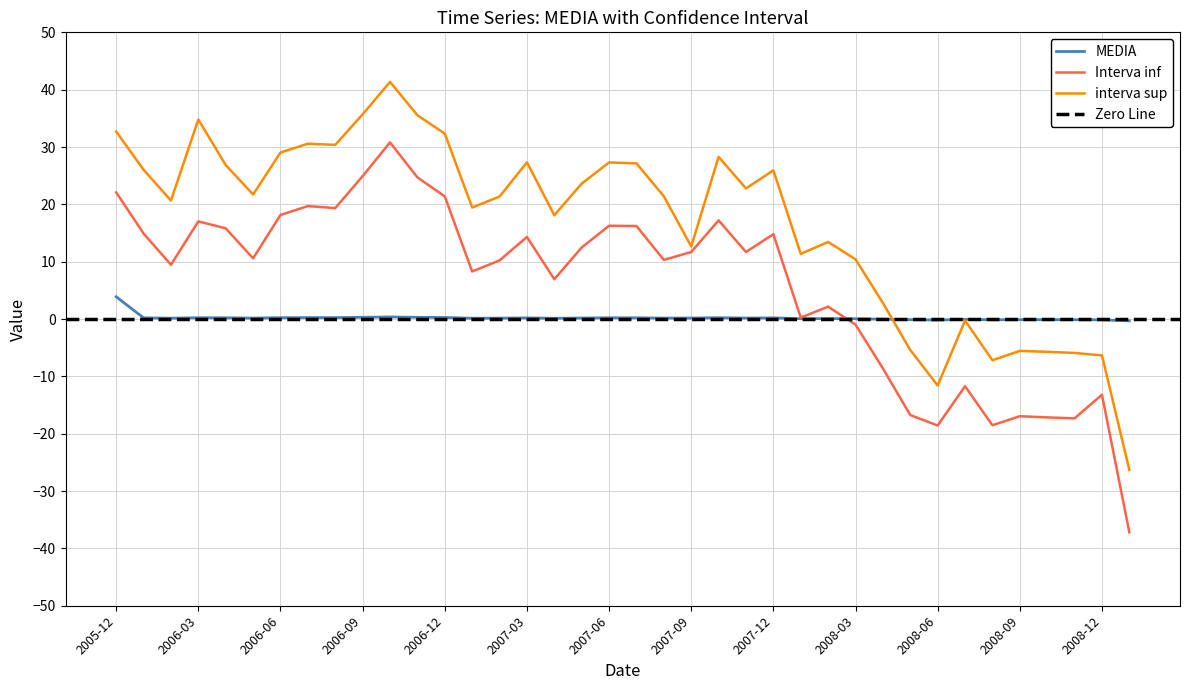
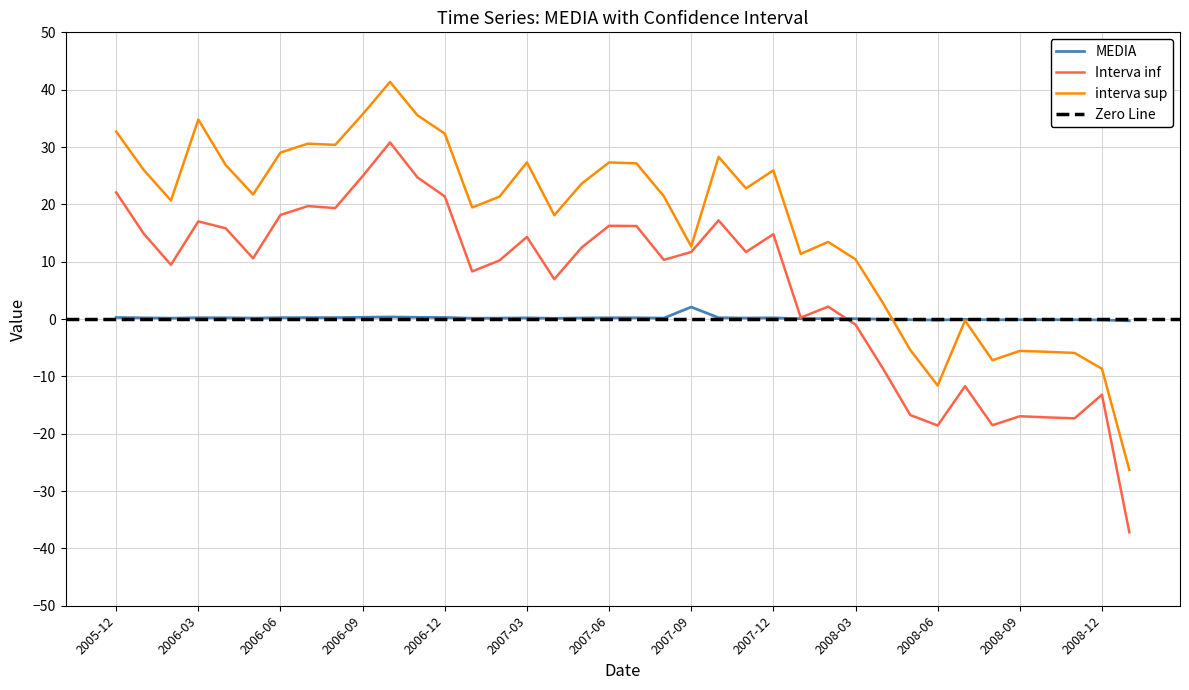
MEDIA, 2005-12: 4 -> 0
MEDIA, 2007-09: 0 -> 2
interva sup, 2008-12: -6 -> -9
